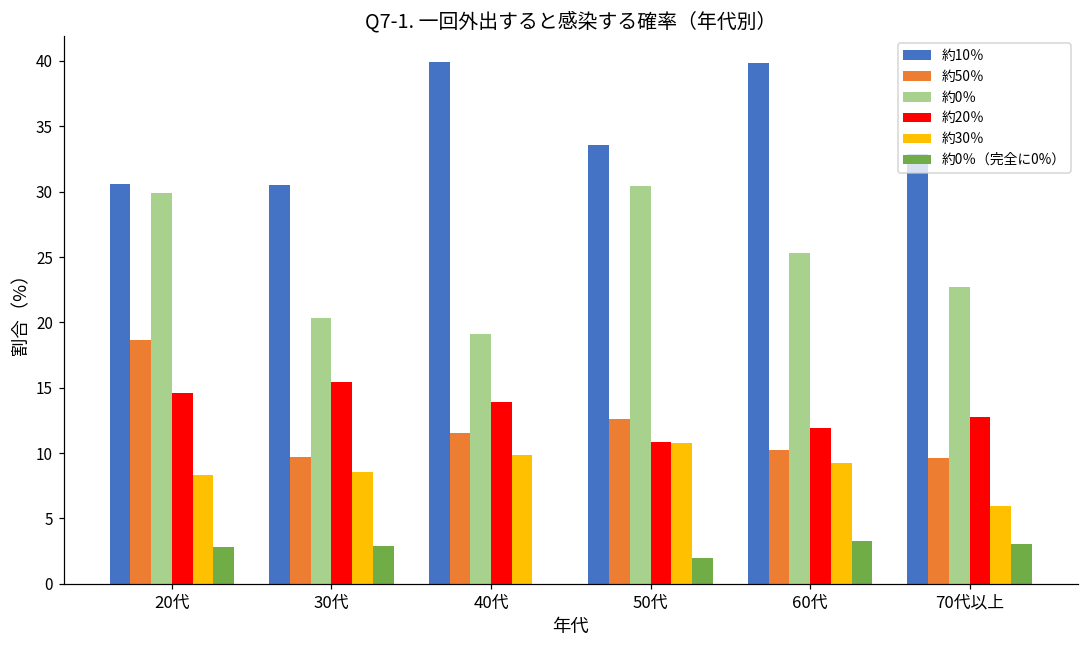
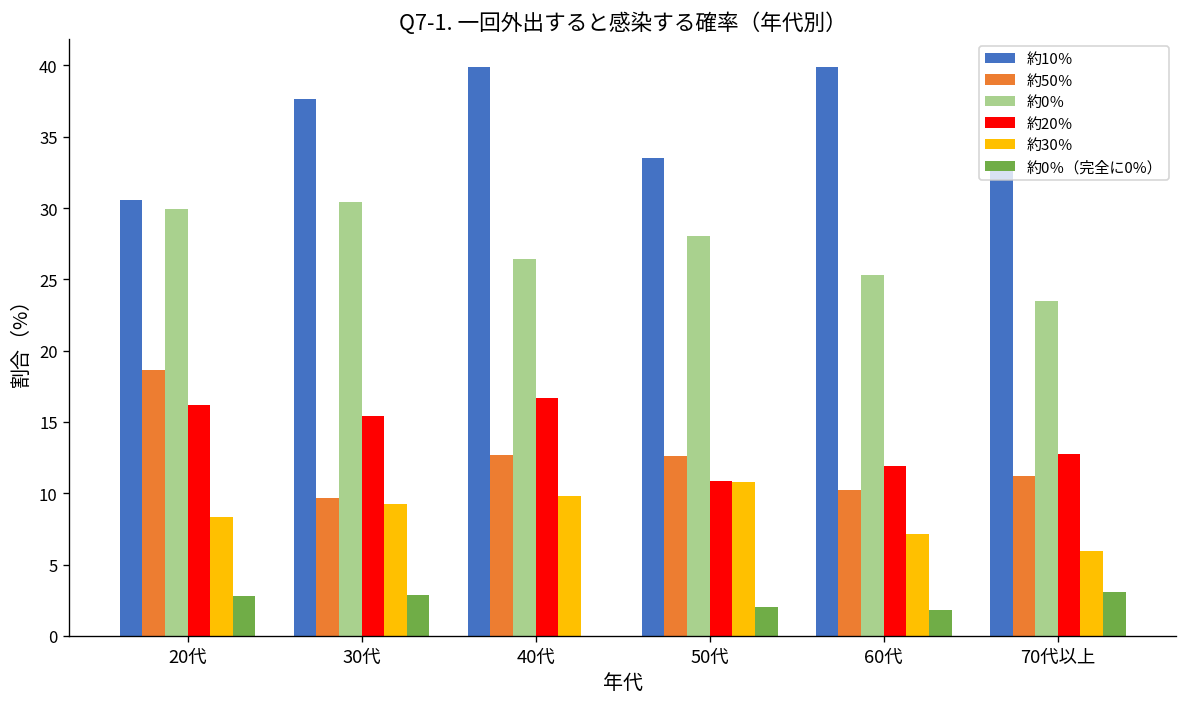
約20％, 20代: 14.6 -> 16.2
約10％, 30代: 30.5 -> 37.7
約0％, 30代: 20.4 -> 30.4
約30％, 30代: 8.6 -> 9.3
約50％, 40代: 11.6 -> 12.7
約0％, 40代: 19.1 -> 26.5
約20％, 40代: 13.9 -> 16.7
約0％, 50代: 30.4 -> 28.0
約30％, 60代: 9.2 -> 7.1
約0％（完全に0%）, 60代: 3.2 -> 1.8
約50％, 70代以上: 9.6 -> 11.2
約0％, 70代以上: 22.7 -> 23.5
